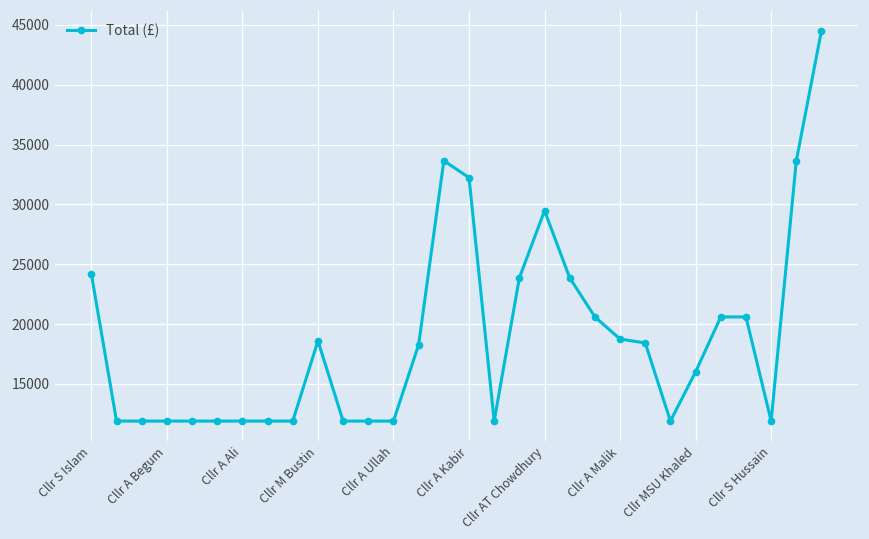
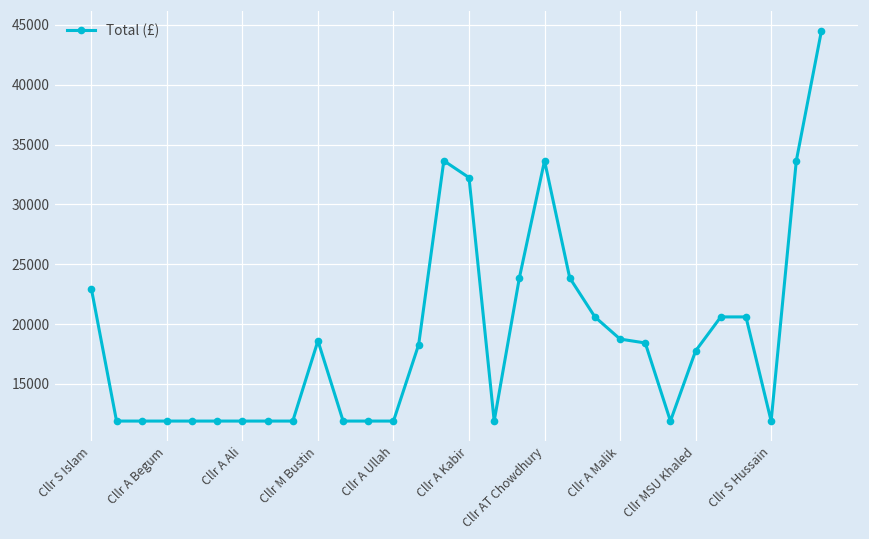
Cllr S Islam: 24200 -> 23000
Cllr AT Chowdhury: 29500 -> 33600
Cllr MSU Khaled: 16000 -> 17800
